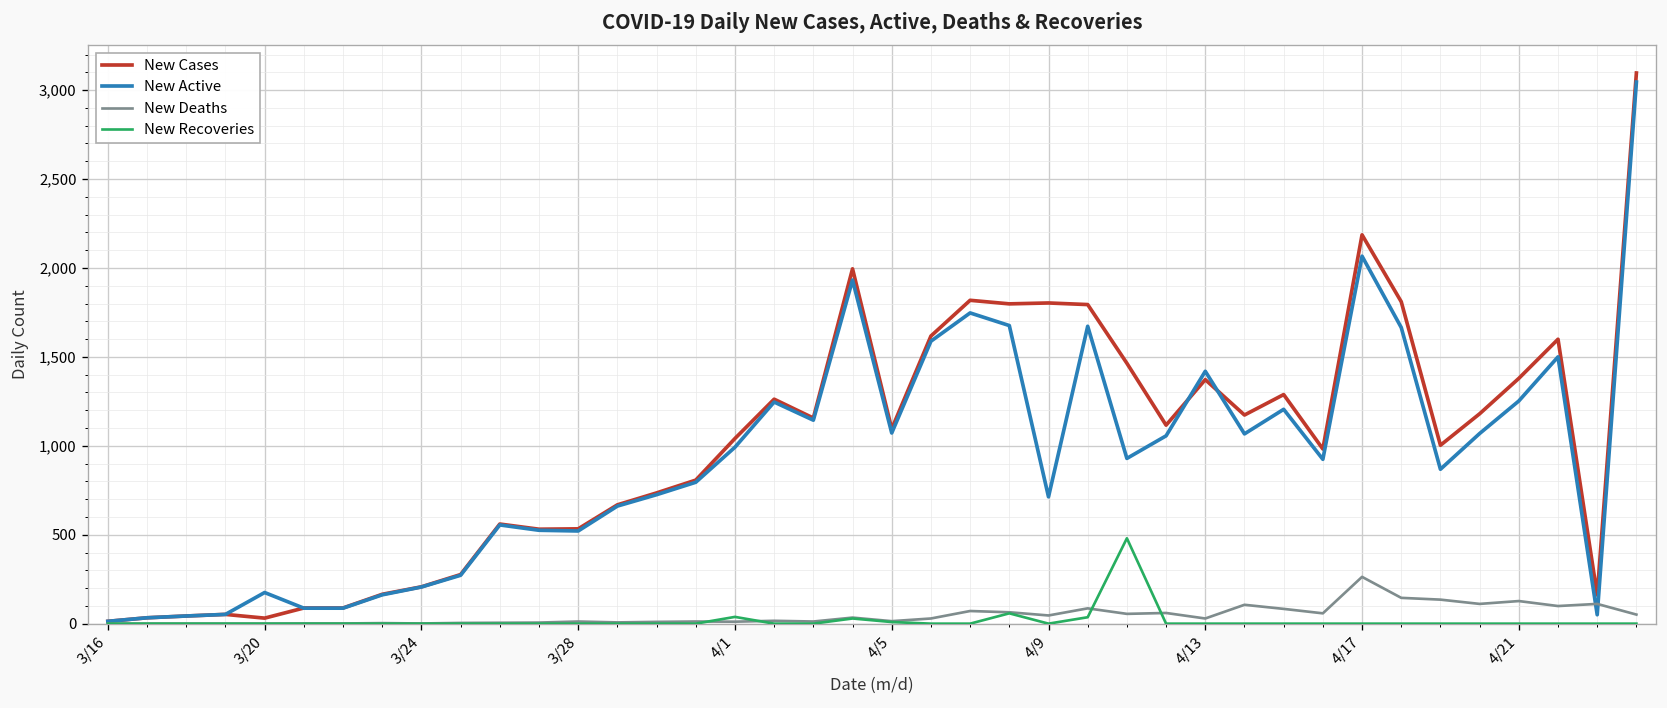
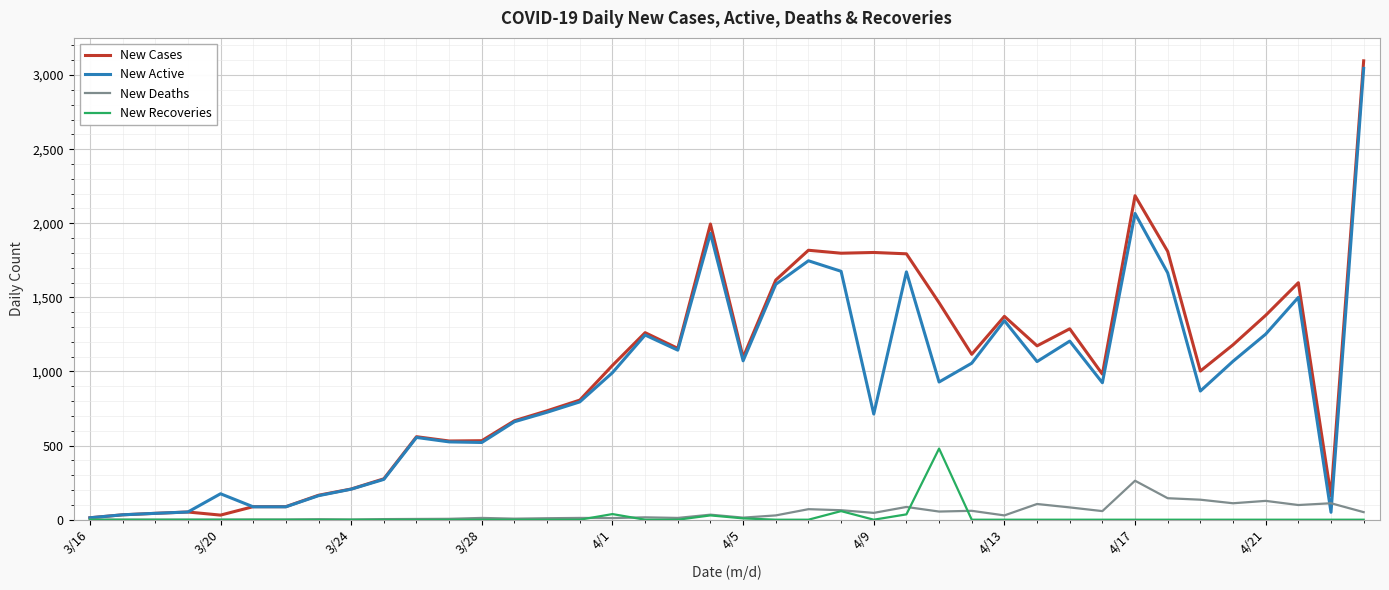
New Active, 4/13: 1,420 -> 1,340
